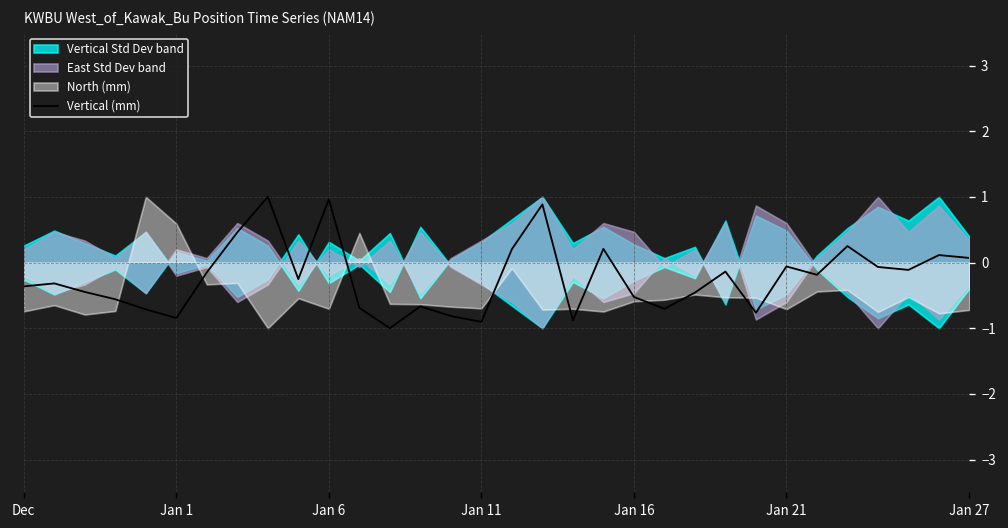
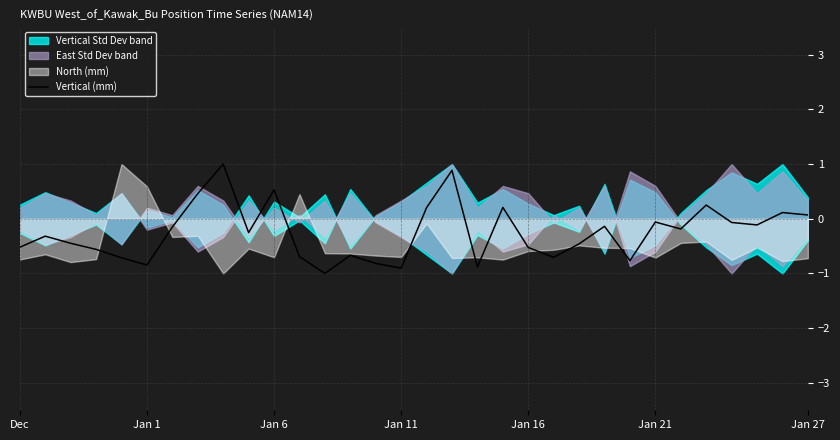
Vertical (mm), Dec: -0.4 -> -0.5
Vertical (mm), Jan 6: 1.0 -> 0.5
